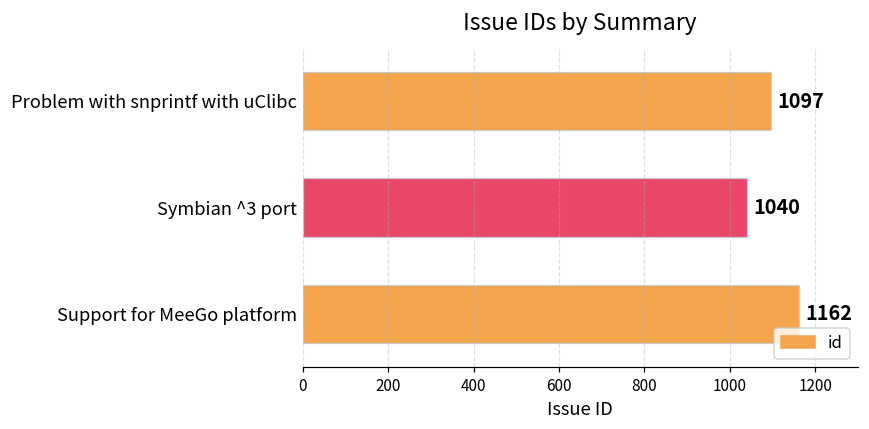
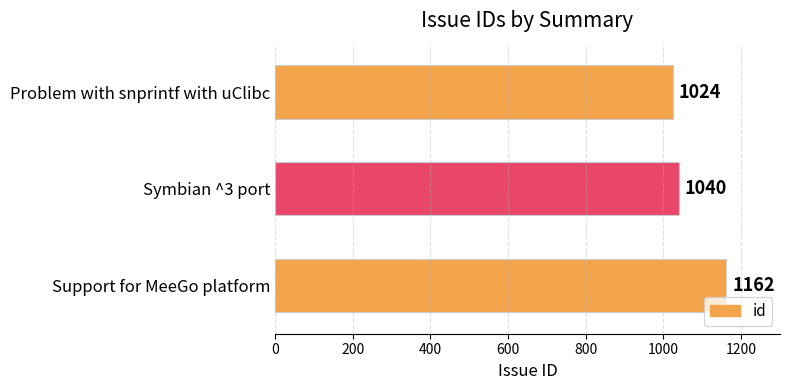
Problem with snprintf with uClibc: 1097 -> 1024
